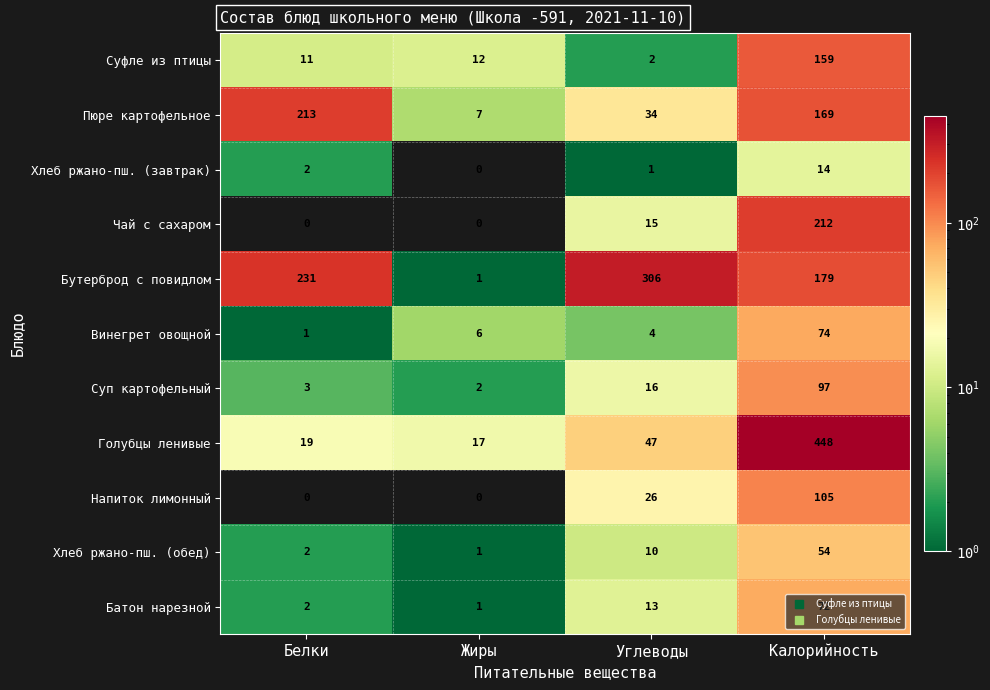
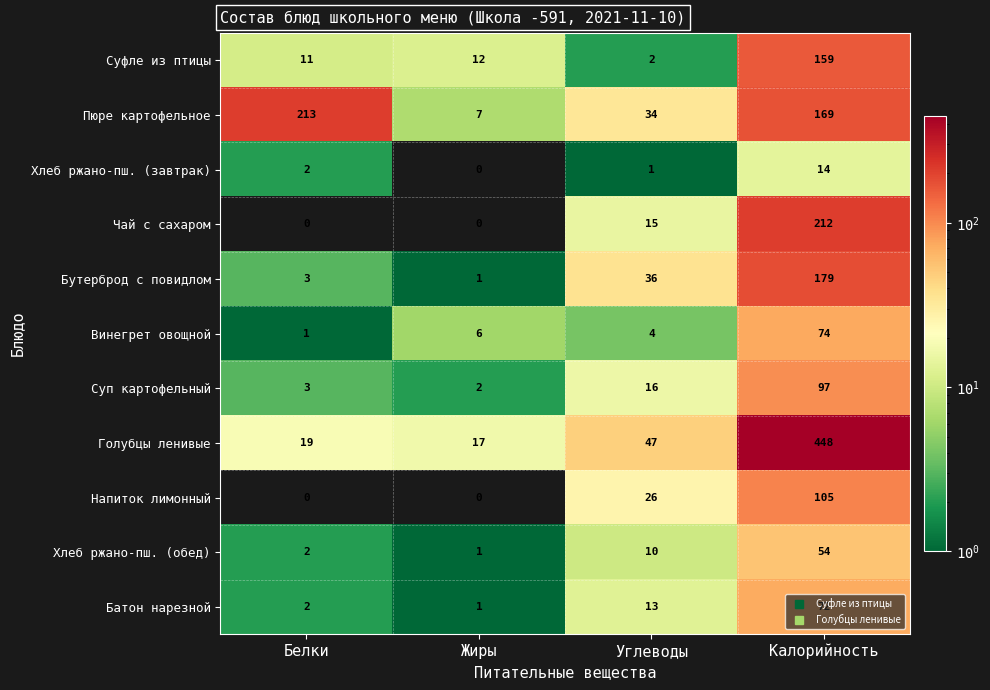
Бутерброд с повидлом, Белки: 231 -> 3
Бутерброд с повидлом, Углеводы: 306 -> 36
